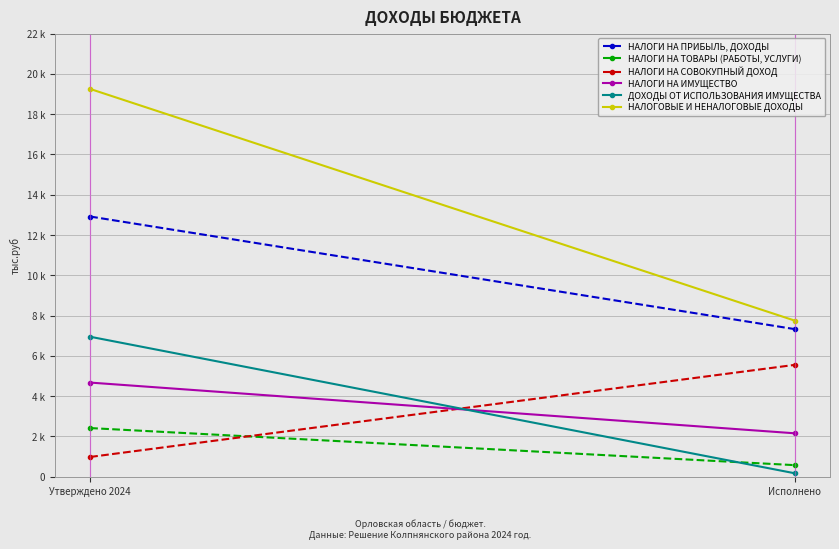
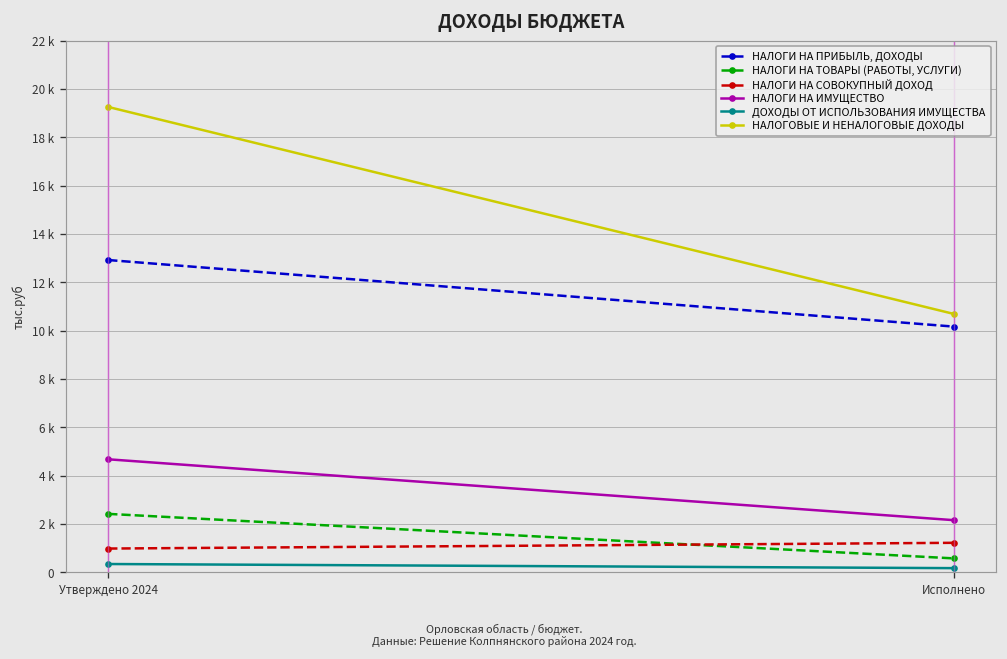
ДОХОДЫ ОТ ИСПОЛЬЗОВАНИЯ ИМУЩЕСТВА, Утверждено 2024: 6900 -> 300
НАЛОГИ НА ПРИБЫЛЬ, ДОХОДЫ, Исполнено: 7300 -> 10200
НАЛОГИ НА СОВОКУПНЫЙ ДОХОД, Исполнено: 5600 -> 1200
НАЛОГОВЫЕ И НЕНАЛОГОВЫЕ ДОХОДЫ, Исполнено: 7700 -> 10700
